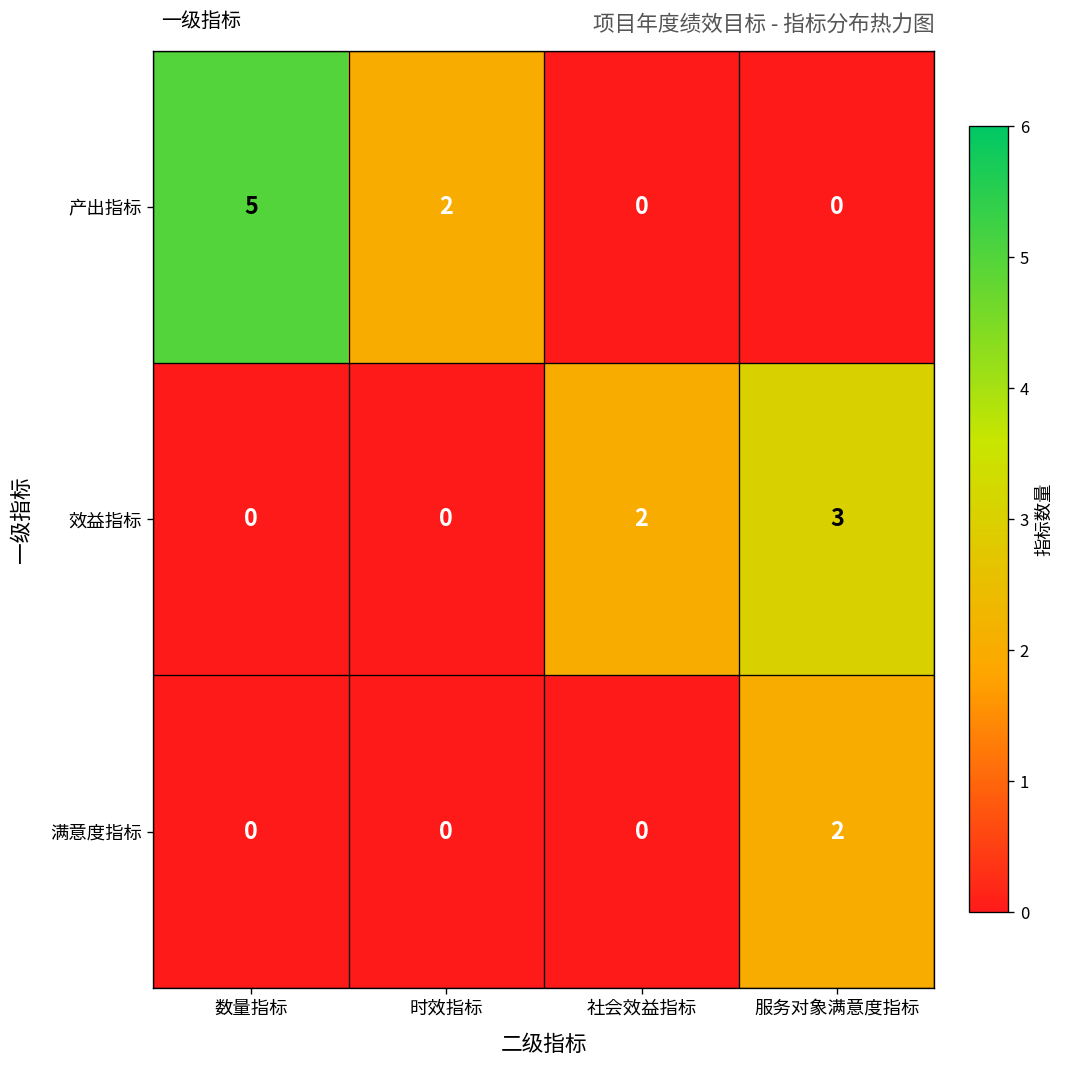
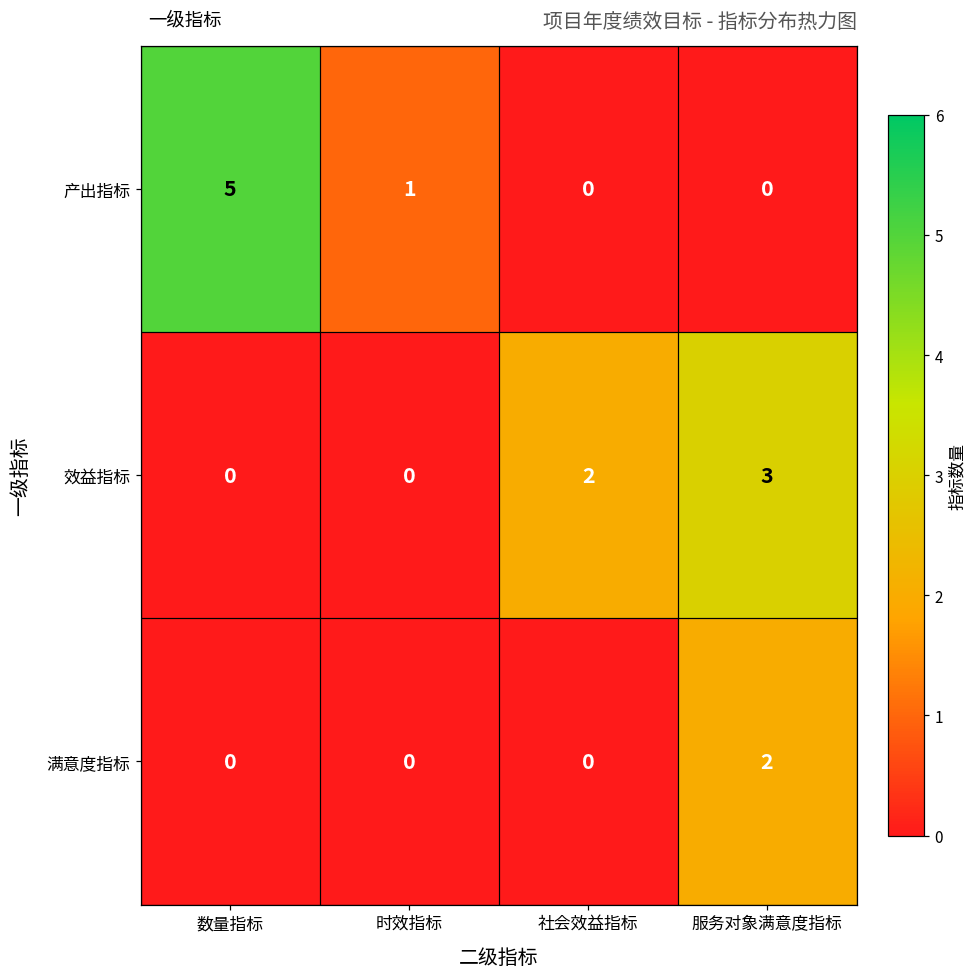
产出指标, 时效指标: 2 -> 1
